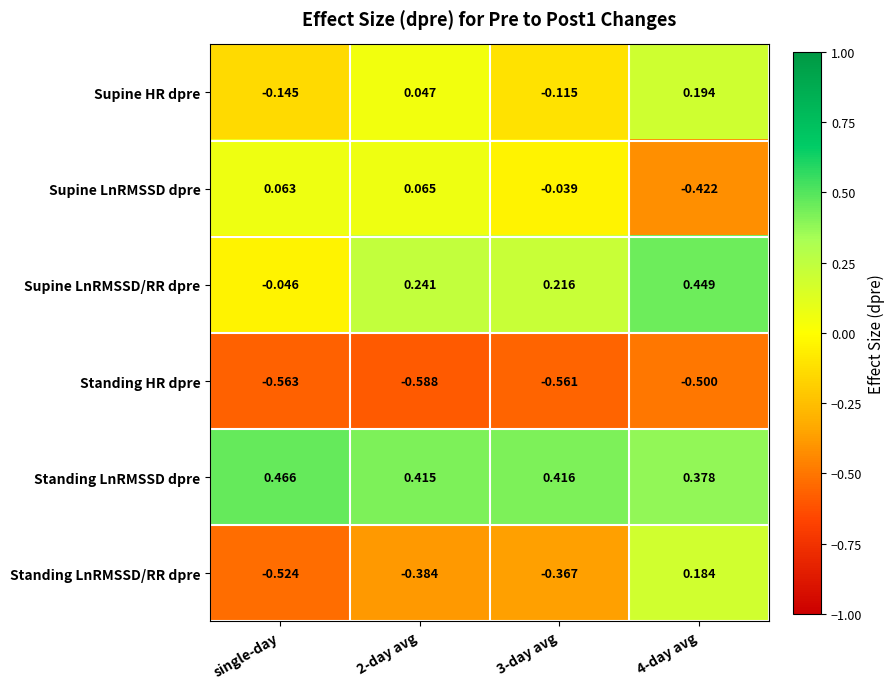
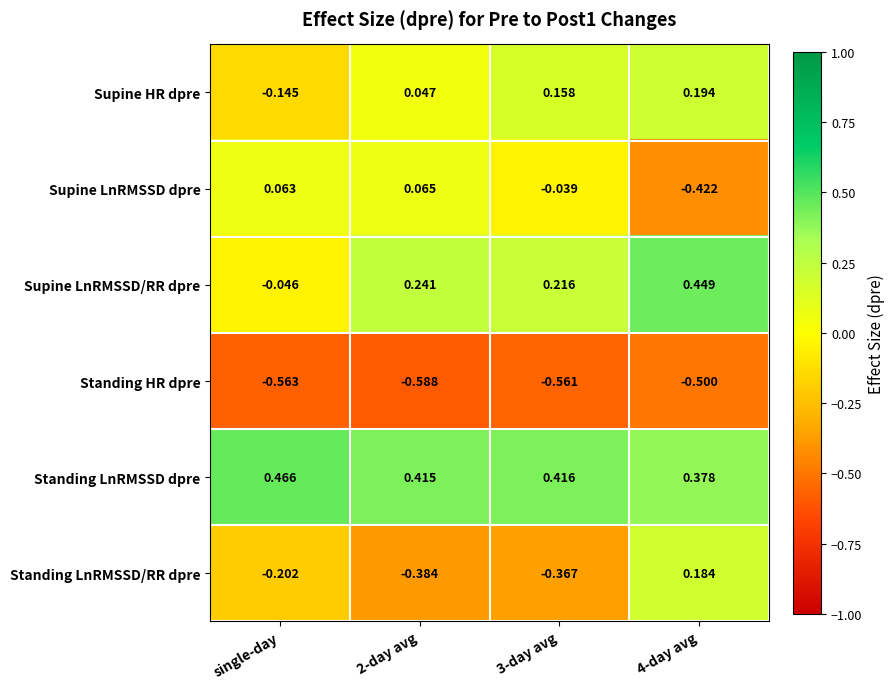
Supine HR dpre, 3-day avg: -0.115 -> 0.158
Standing LnRMSSD/RR dpre, single-day: -0.524 -> -0.202
